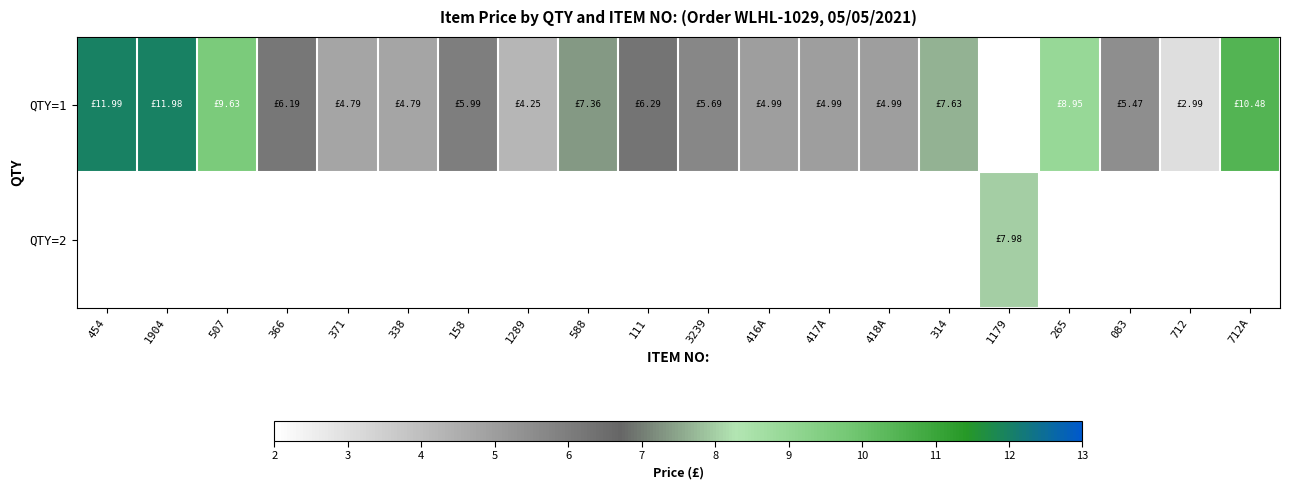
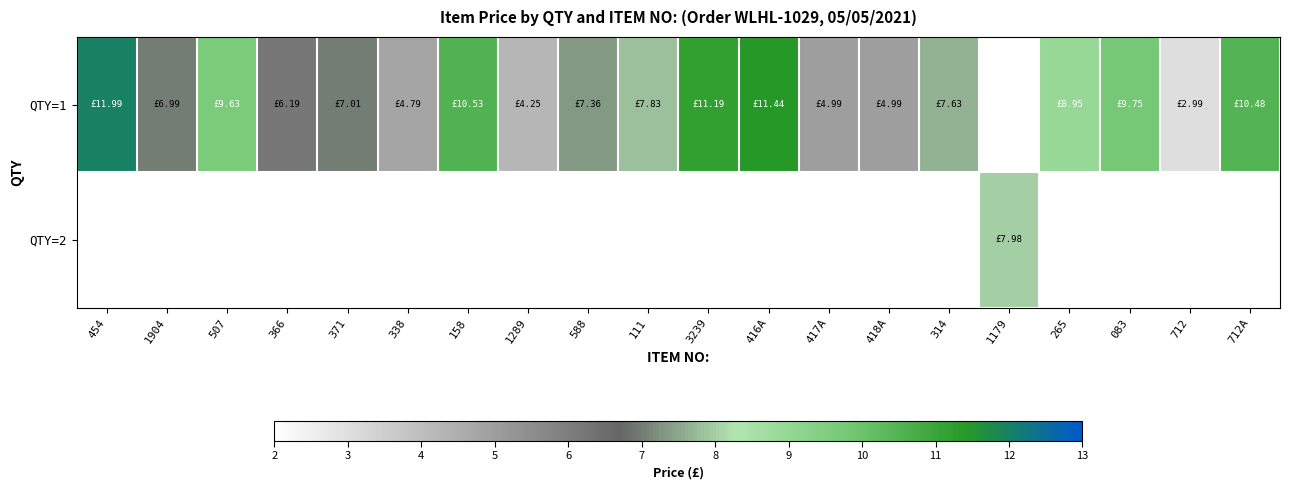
QTY=1, 1904: £11.98 -> £6.99
QTY=1, 371: £4.79 -> £7.01
QTY=1, 158: £5.99 -> £10.53
QTY=1, 111: £6.29 -> £7.83
QTY=1, 3239: £5.69 -> £11.19
QTY=1, 416A: £4.99 -> £11.44
QTY=1, 083: £5.47 -> £9.75
